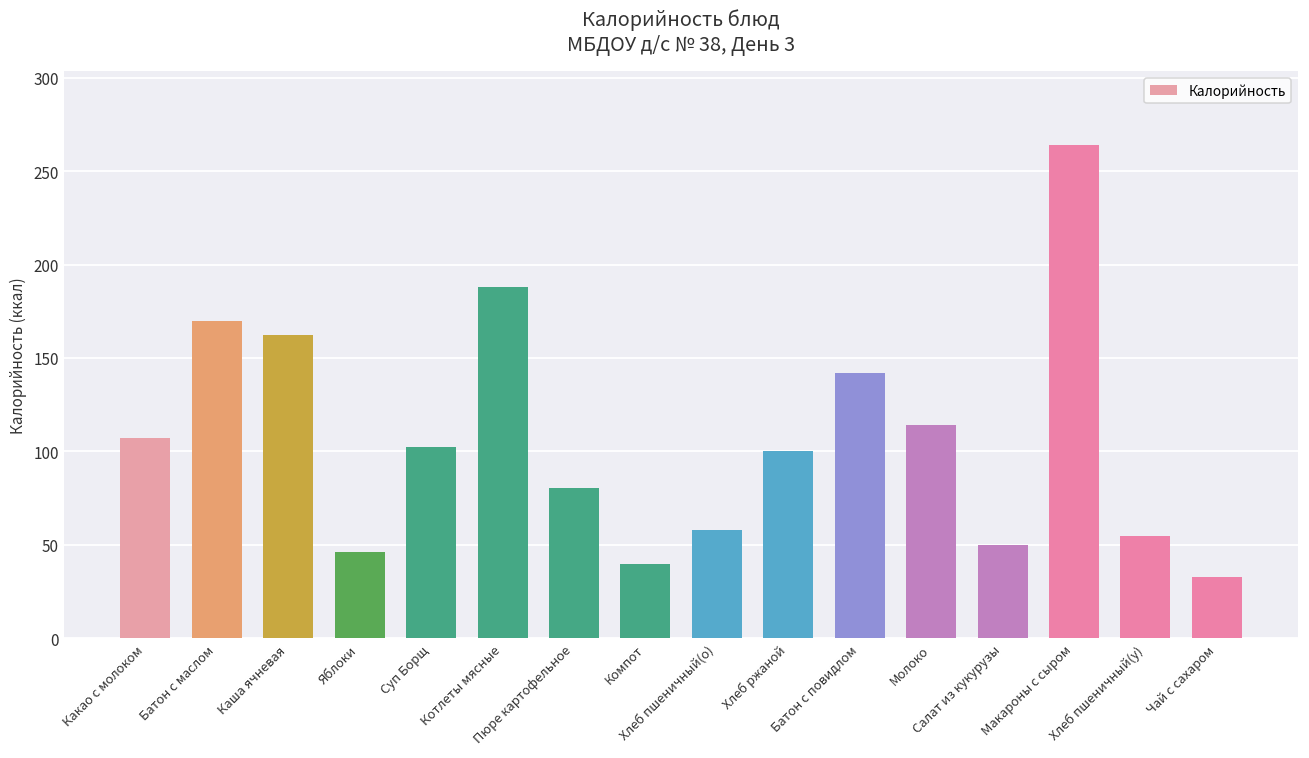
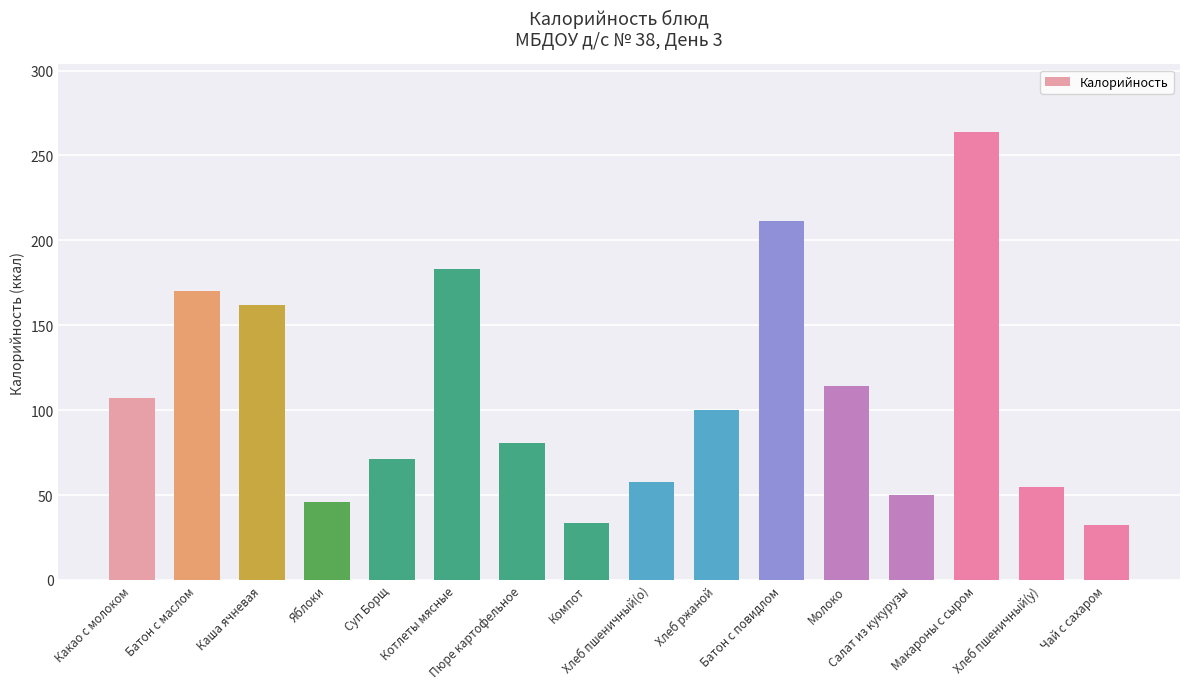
Суп Борщ: 103 -> 71
Котлеты мясные: 188 -> 183
Компот: 40 -> 33
Батон с повидлом: 142 -> 211
